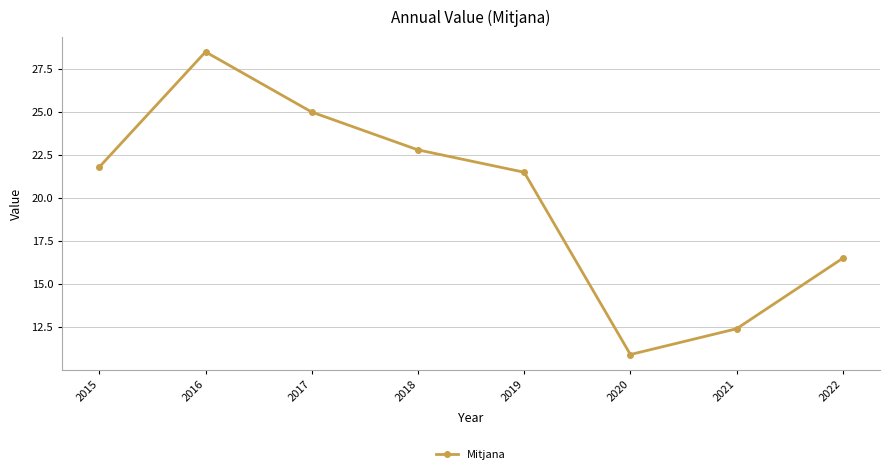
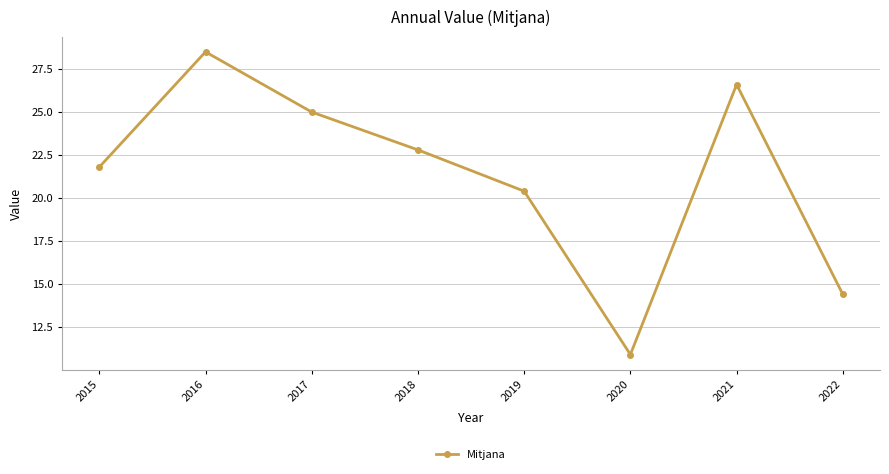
2019: 21.5 -> 20.4
2021: 12.4 -> 26.6
2022: 16.5 -> 14.4
